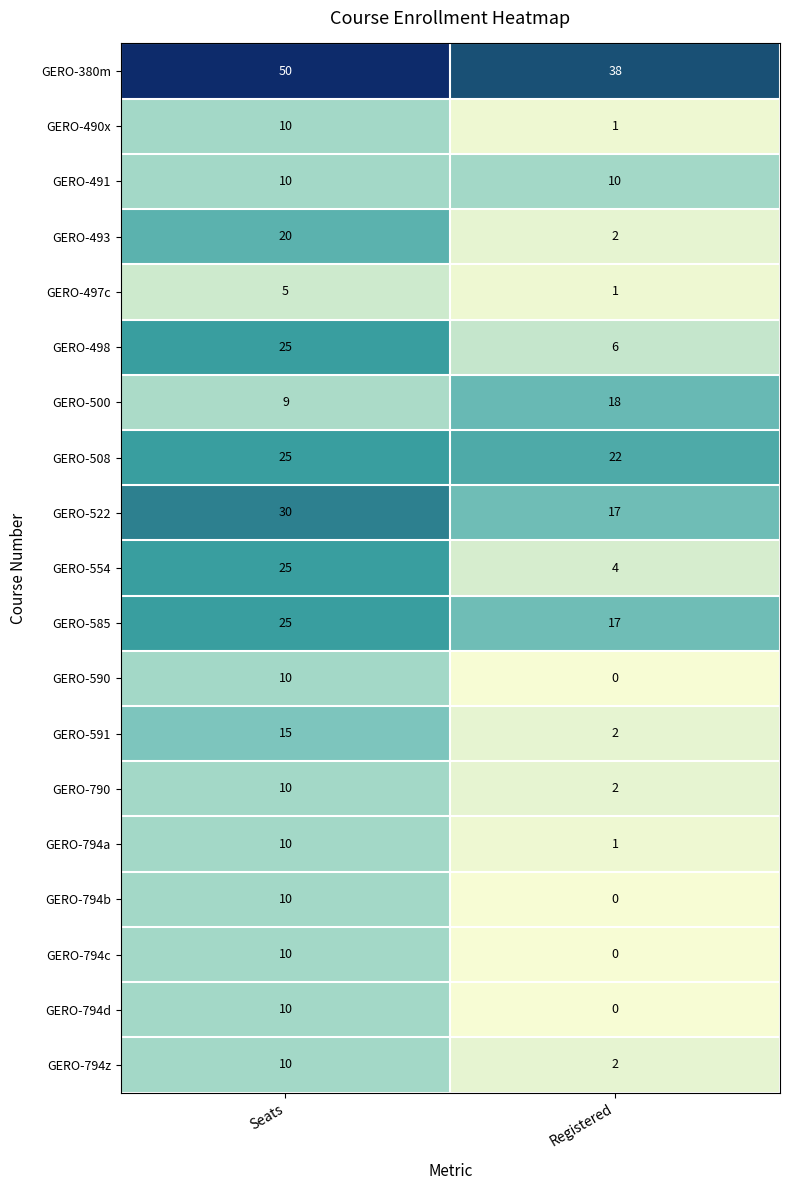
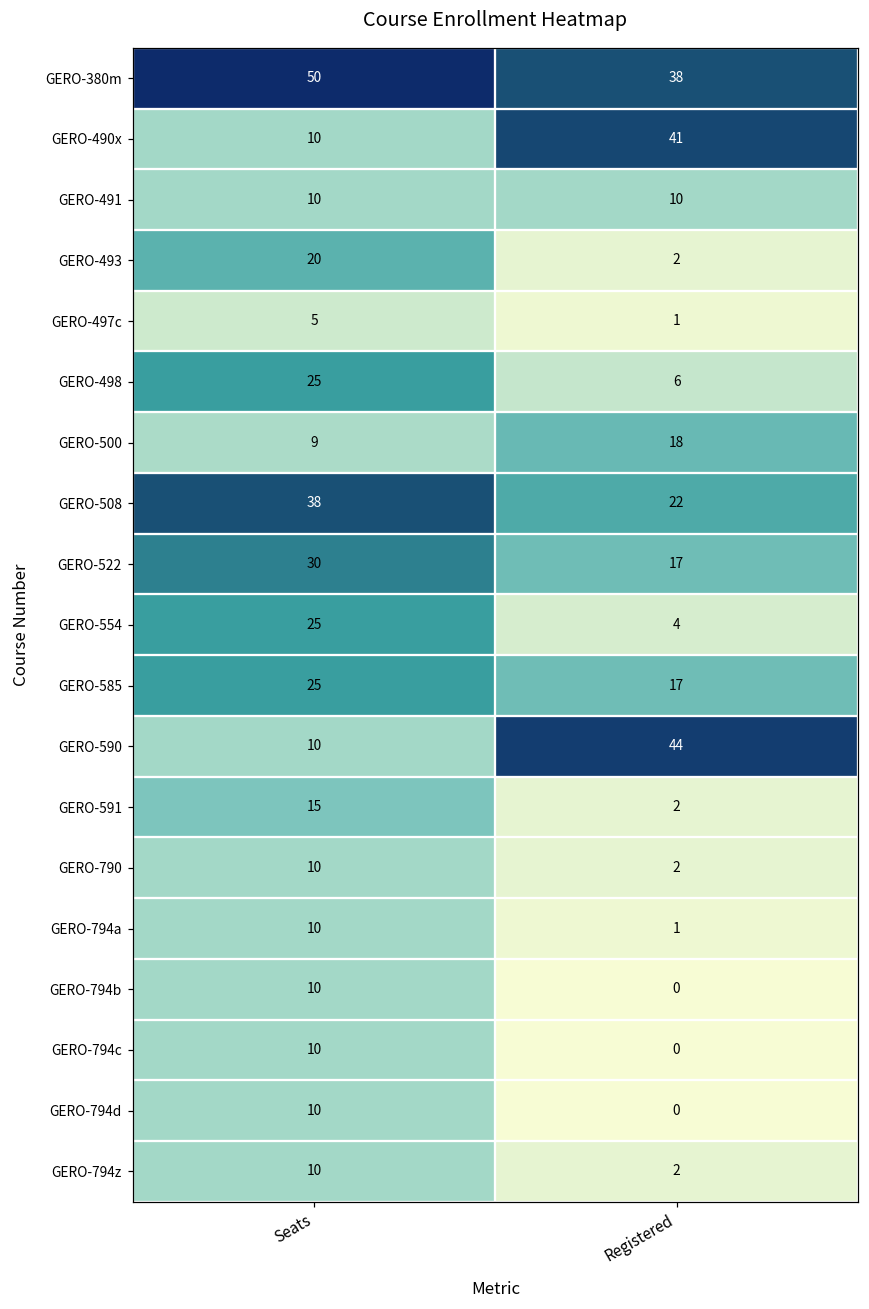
GERO-490x, Registered: 1 -> 41
GERO-508, Seats: 25 -> 38
GERO-590, Registered: 0 -> 44
